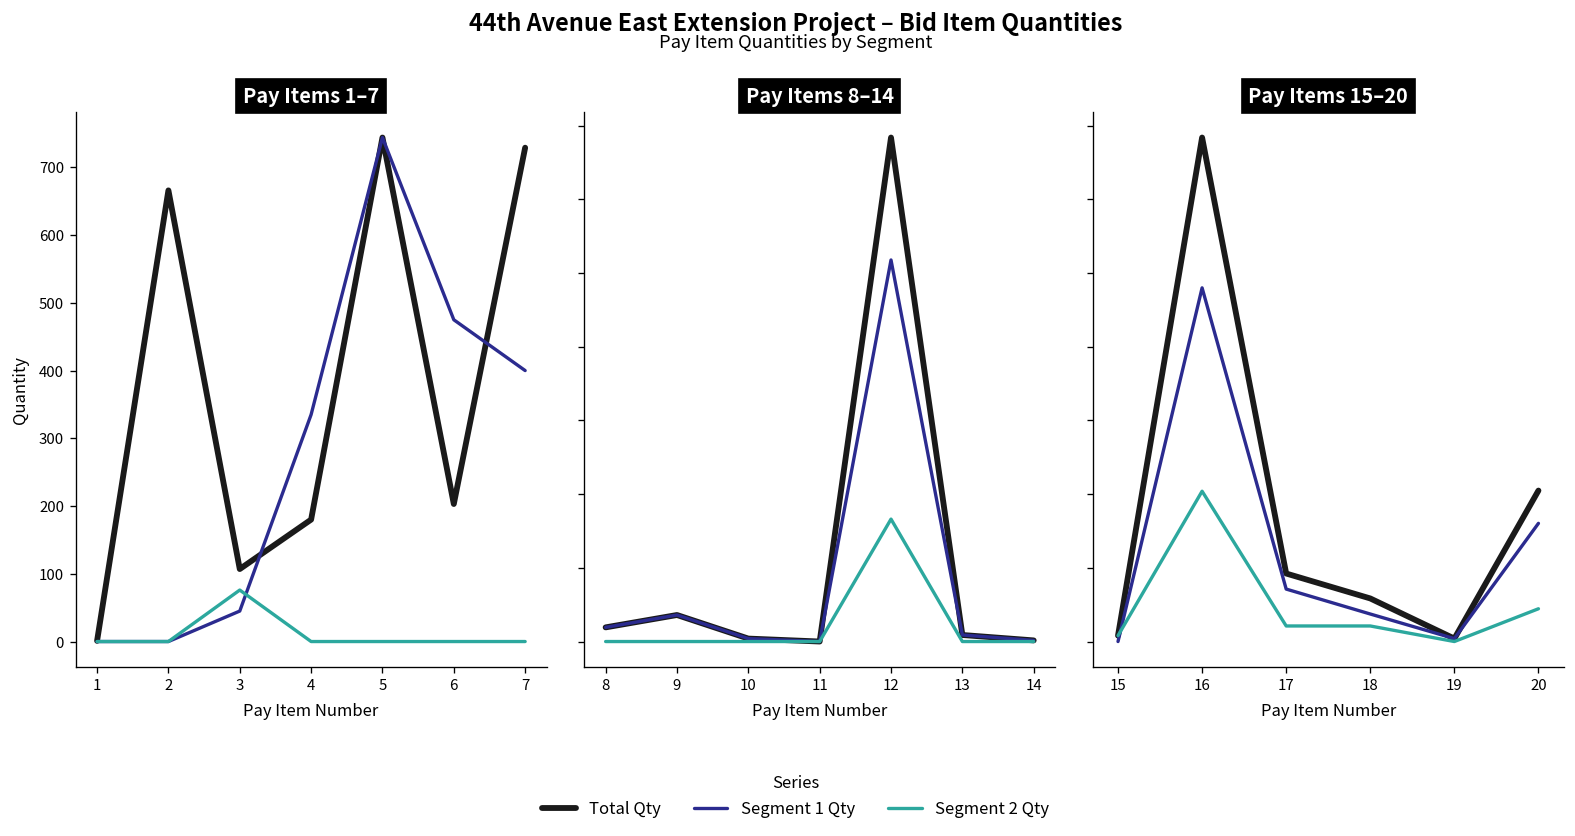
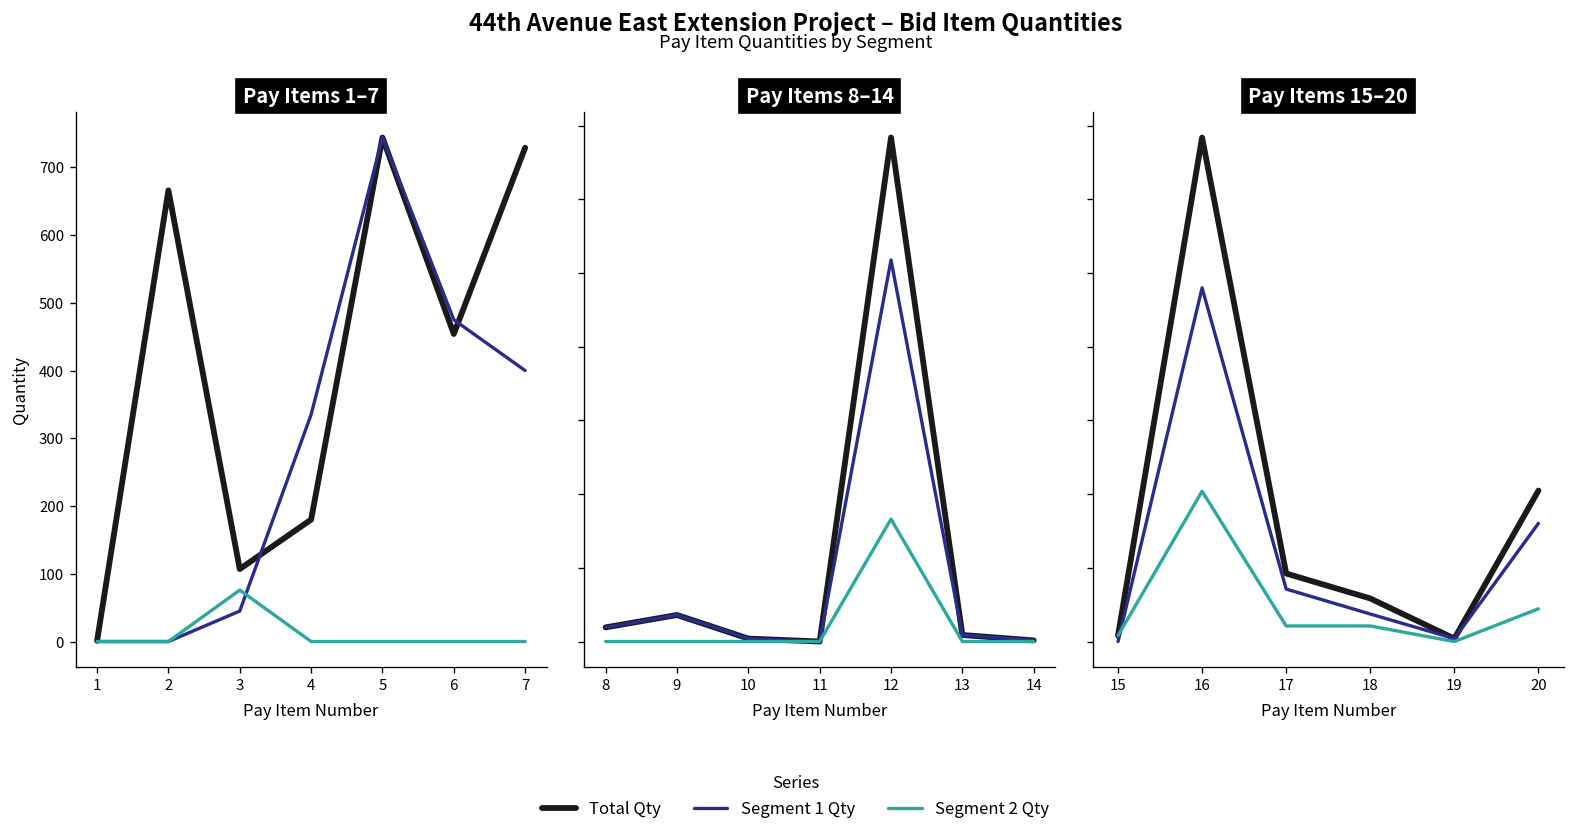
Pay Items 1–7, Total Qty, 6: 200 -> 450
